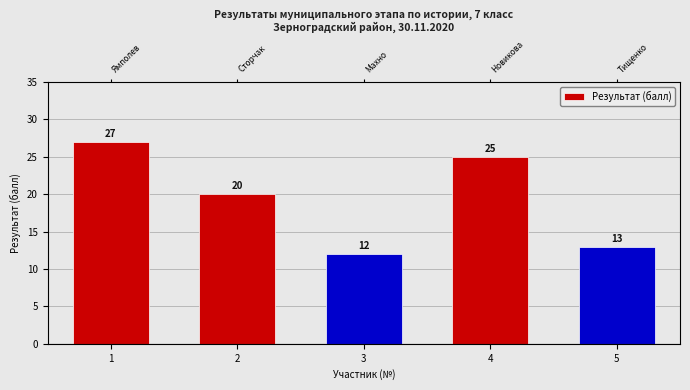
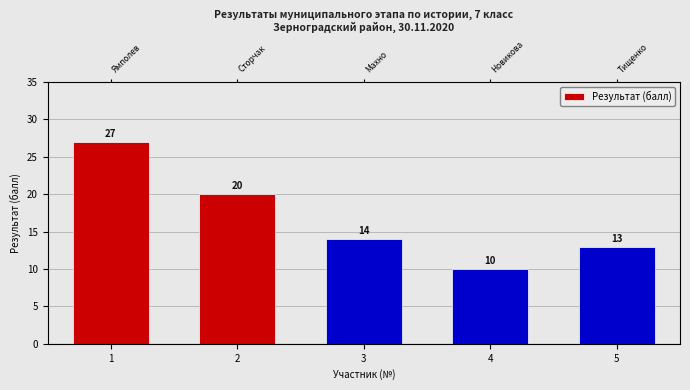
3: 12 -> 14
4: 25 -> 10
